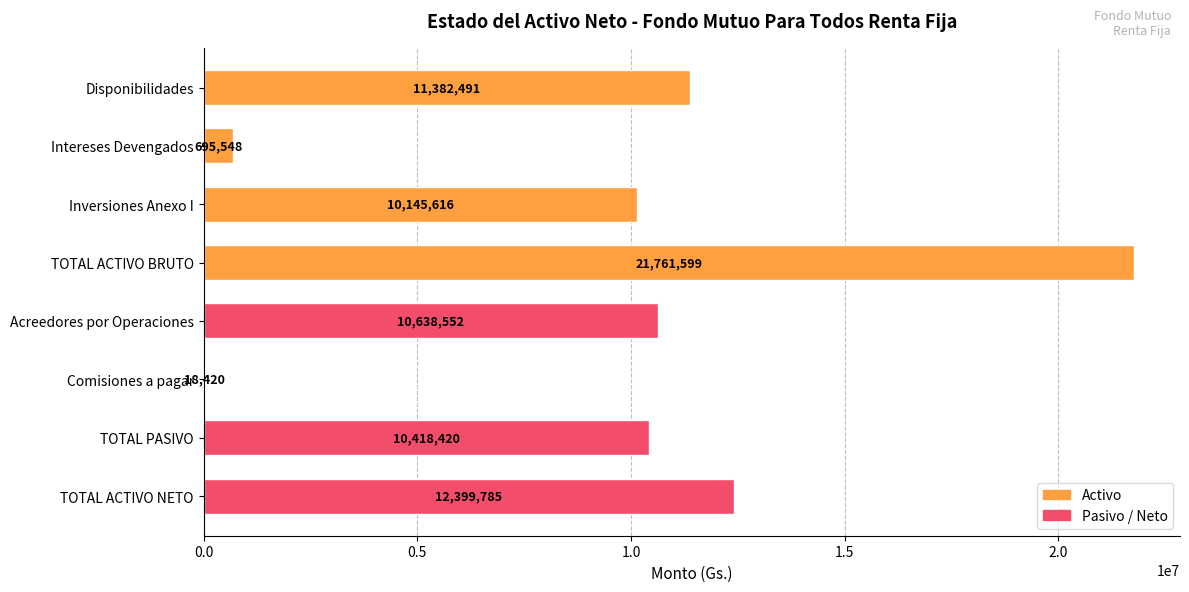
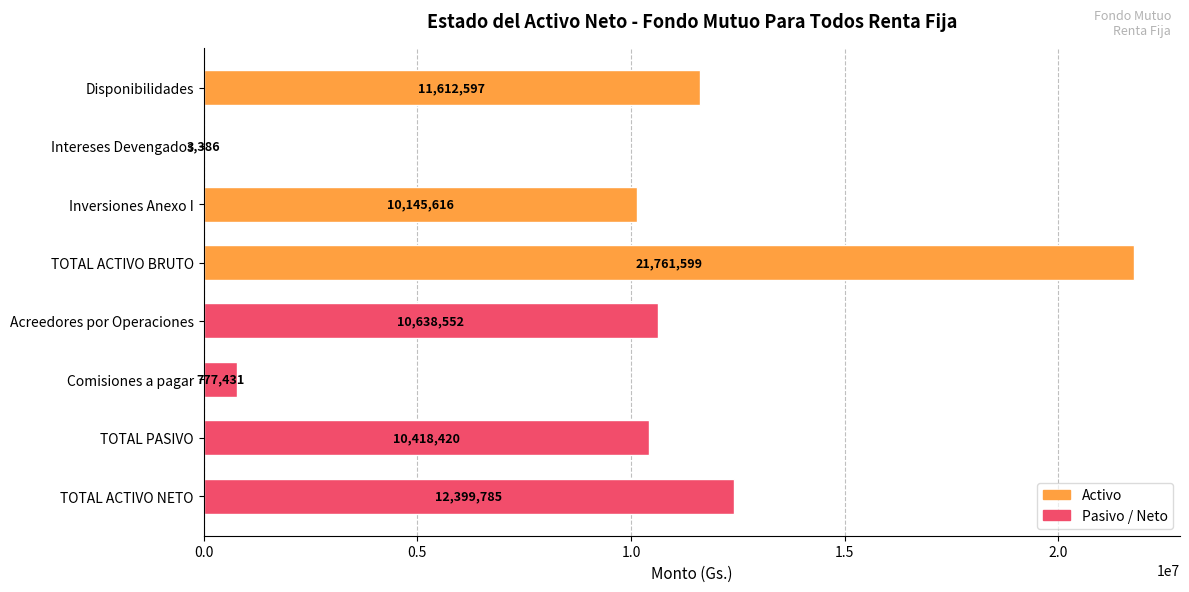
Disponibilidades: 11,382,491 -> 11,612,597
Intereses Devengados: 695,548 -> 3,386
Comisiones a pagar: 18,420 -> 777,431
